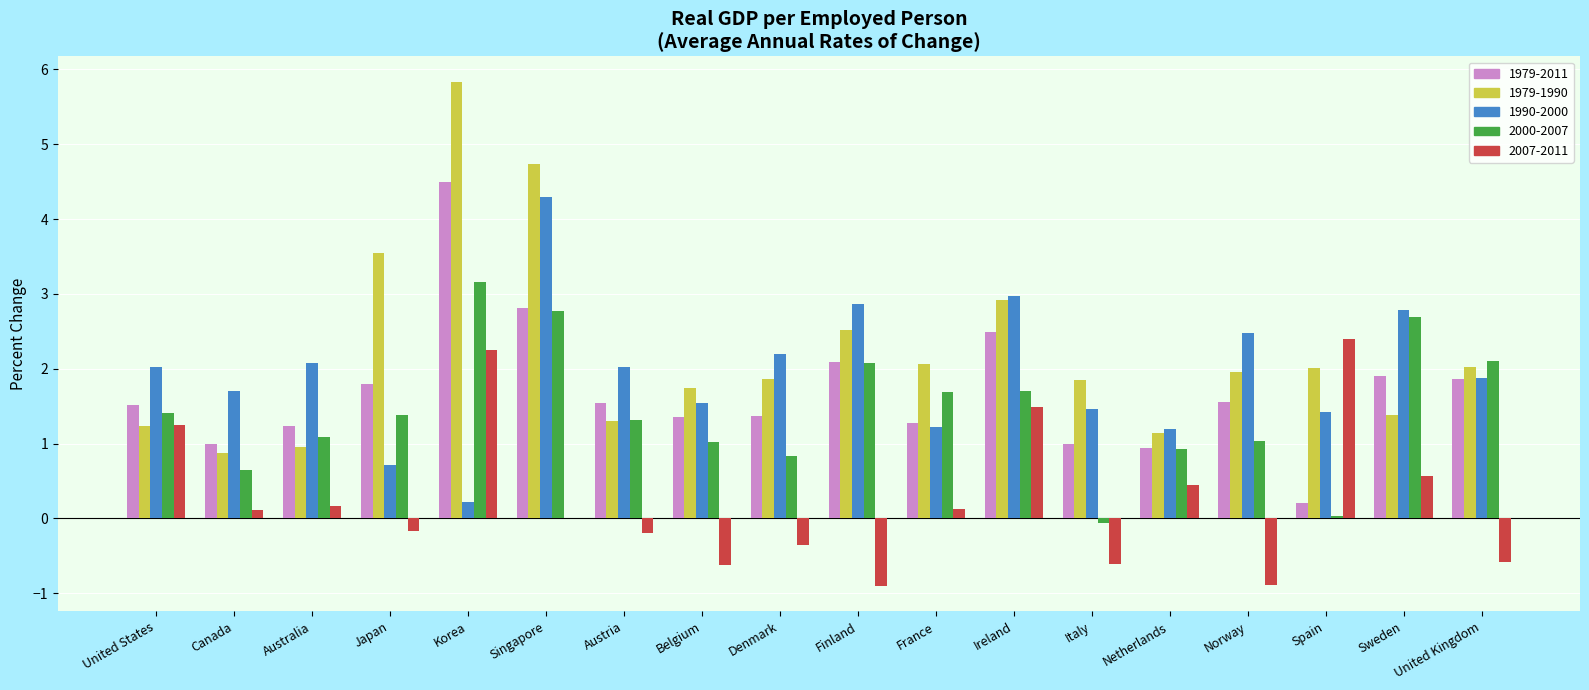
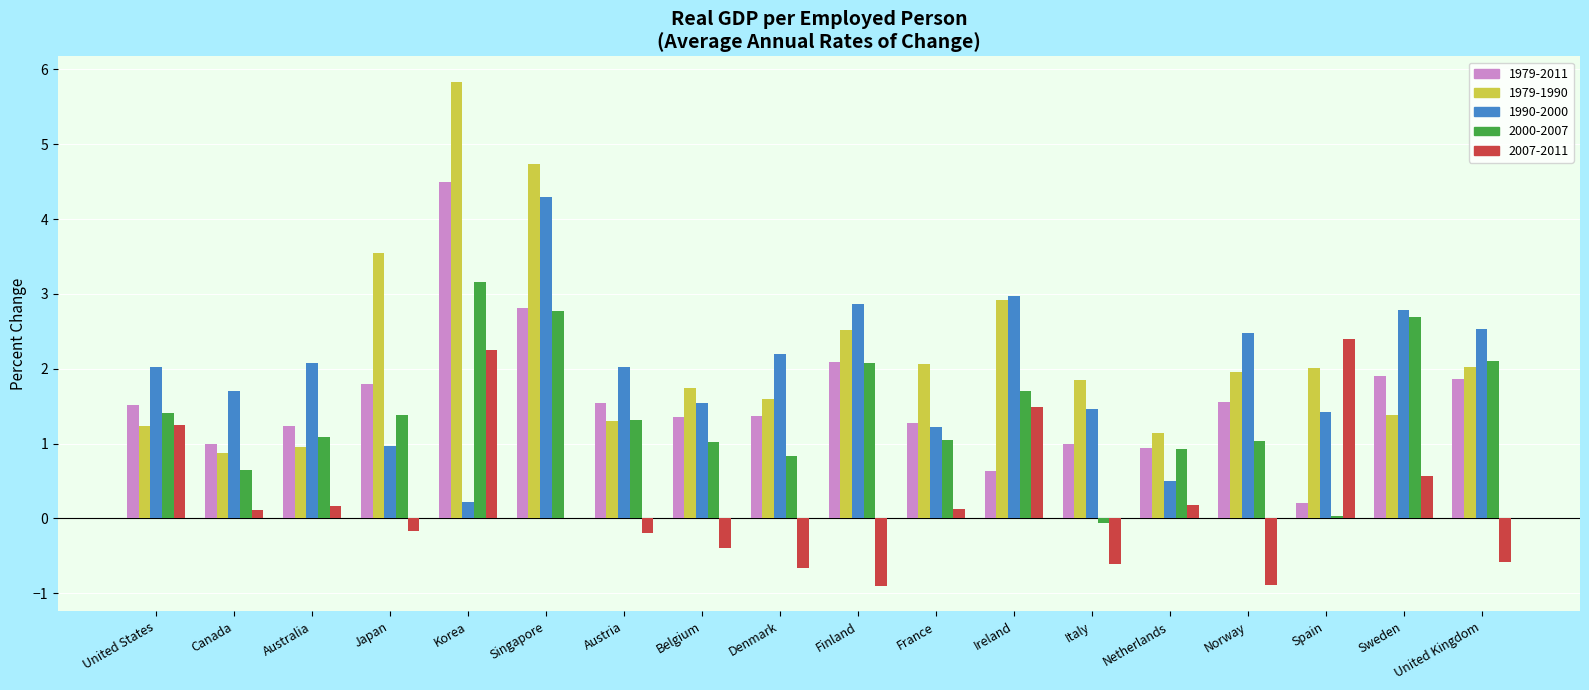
1990-2000, Japan: 0.7 -> 1.0
2007-2011, Belgium: -0.6 -> -0.4
1979-1990, Denmark: 1.9 -> 1.6
2007-2011, Denmark: -0.4 -> -0.7
2000-2007, France: 1.7 -> 1.0
1979-2011, Ireland: 2.5 -> 0.6
1990-2000, Netherlands: 1.2 -> 0.5
2007-2011, Netherlands: 0.4 -> 0.2
1990-2000, United Kingdom: 1.9 -> 2.5
